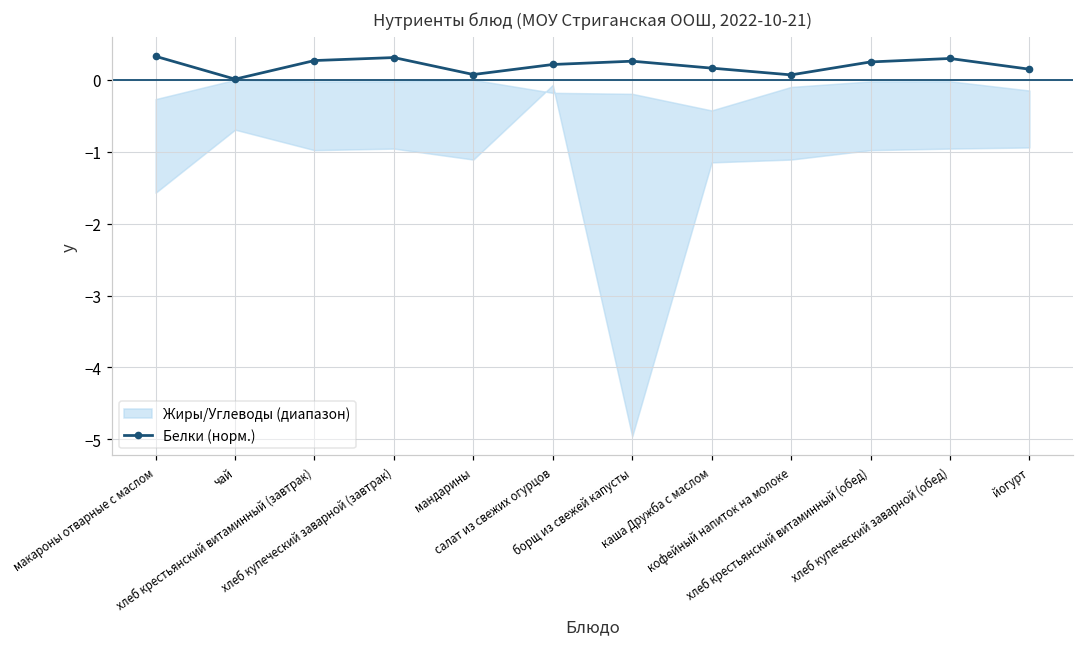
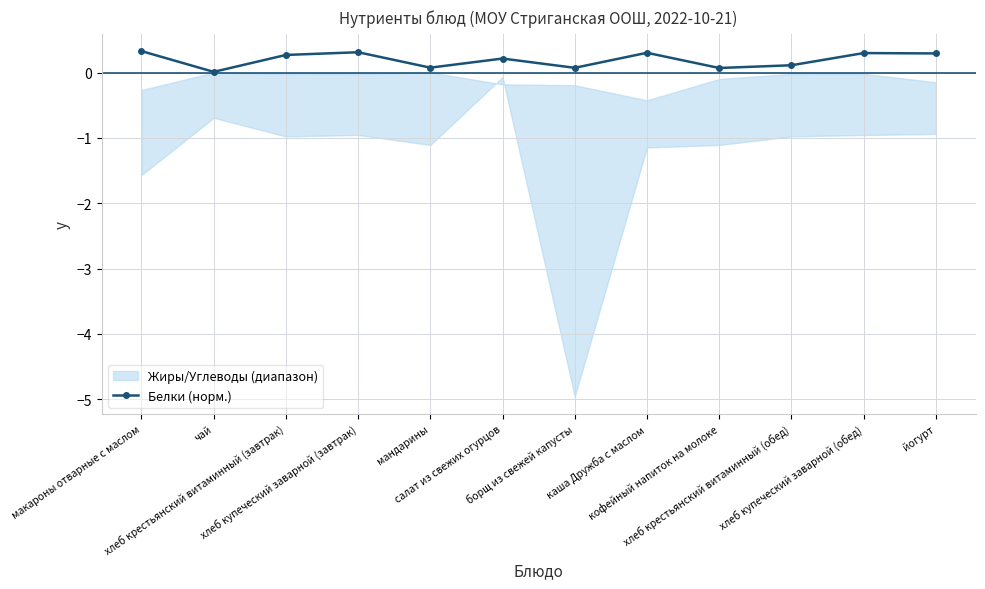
Белки (норм.), борщ из свежей капусты: 0.3 -> 0.1
Белки (норм.), каша Дружба с маслом: 0.2 -> 0.3
Белки (норм.), хлеб крестьянский витаминный (обед): 0.2 -> 0.1
Белки (норм.), йогурт: 0.1 -> 0.3
